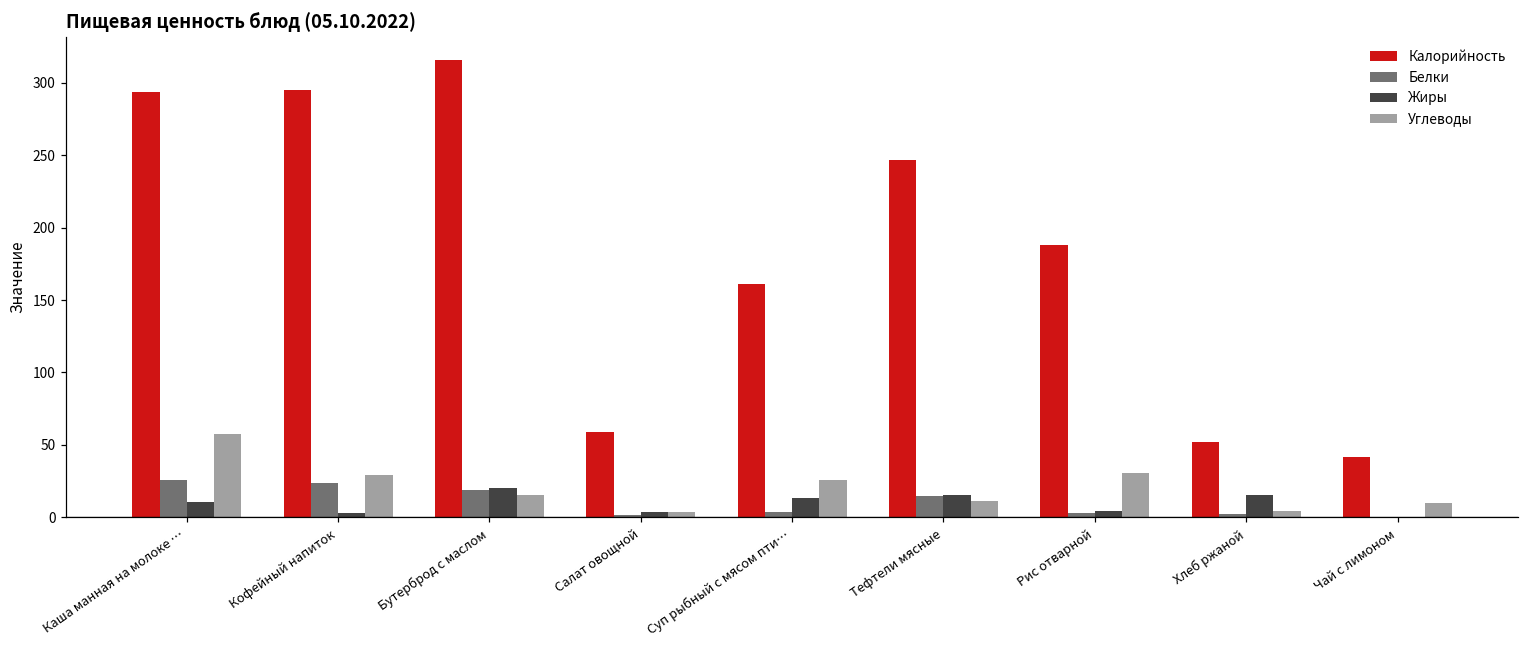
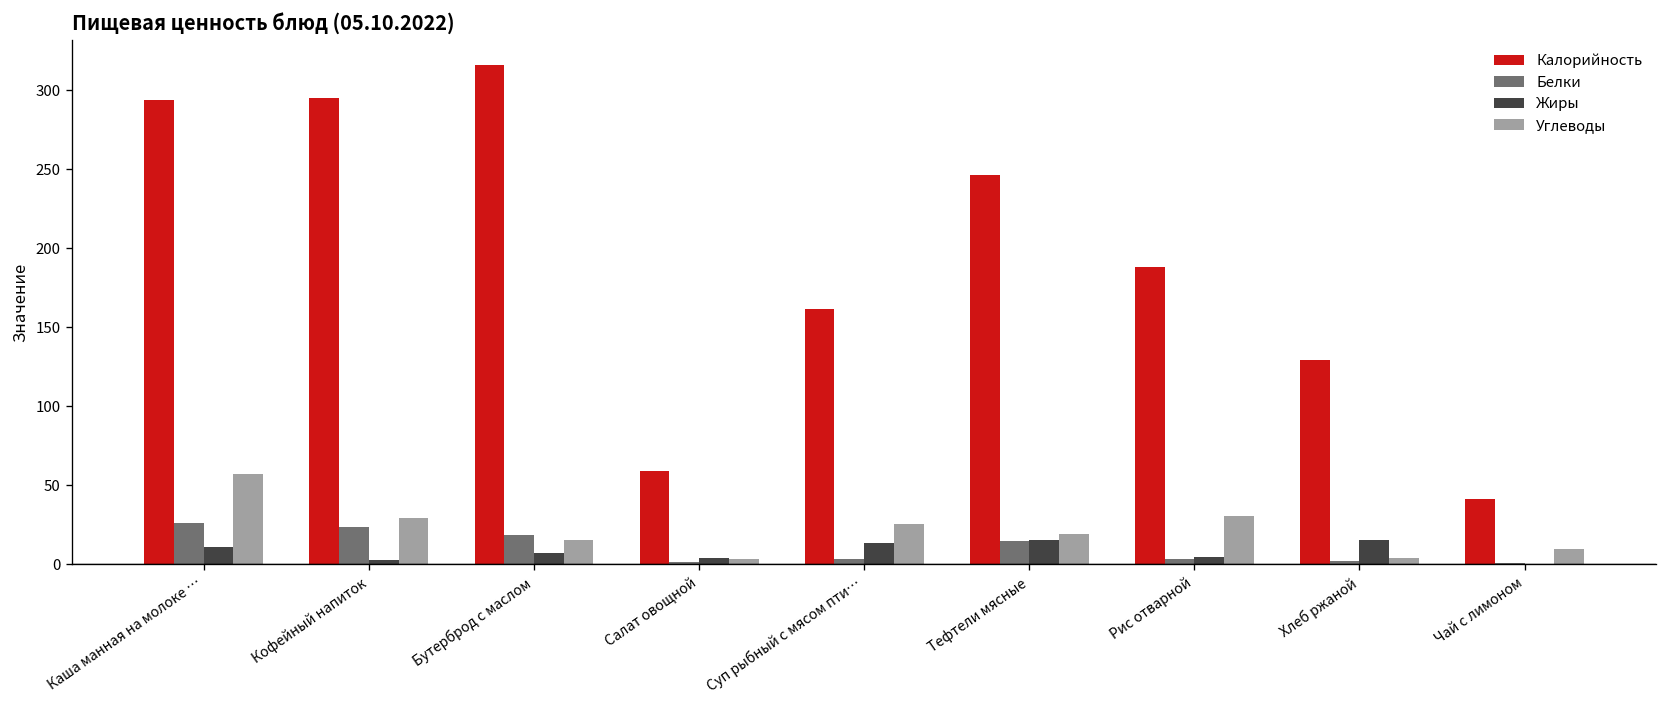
Жиры, Бутерброд с маслом: 20 -> 7
Углеводы, Тефтели мясные: 11 -> 19
Калорийность, Хлеб ржаной: 52 -> 129
